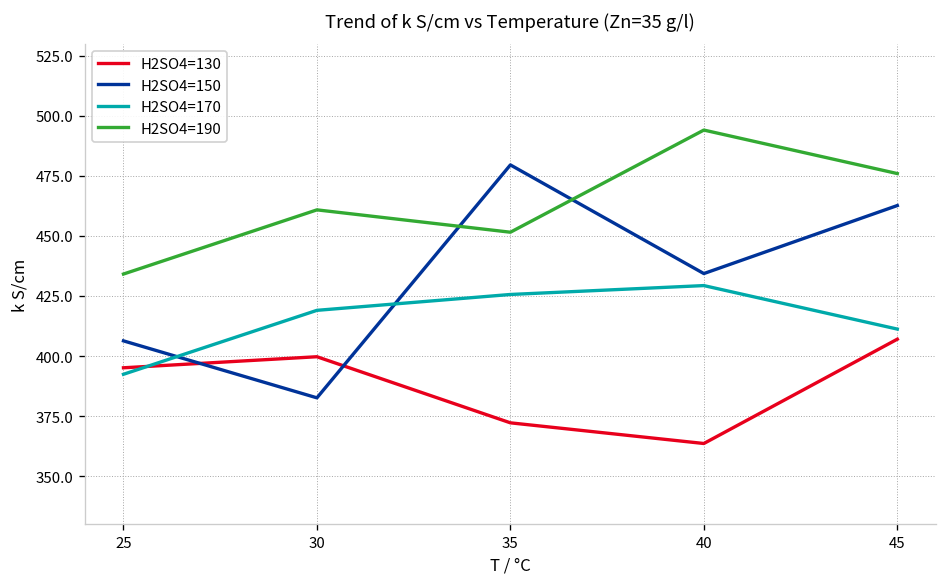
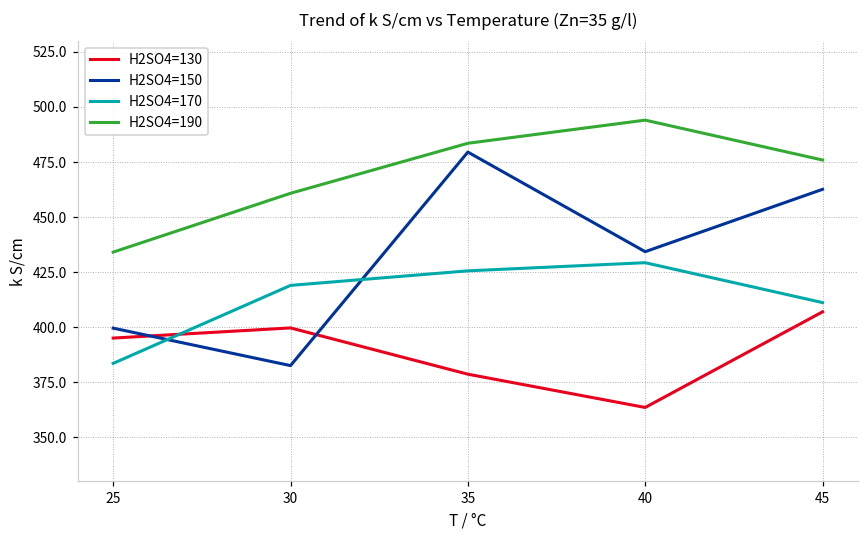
H2SO4=150, 25: 406 -> 400
H2SO4=170, 25: 392 -> 384
H2SO4=130, 35: 372 -> 379
H2SO4=190, 35: 452 -> 484
